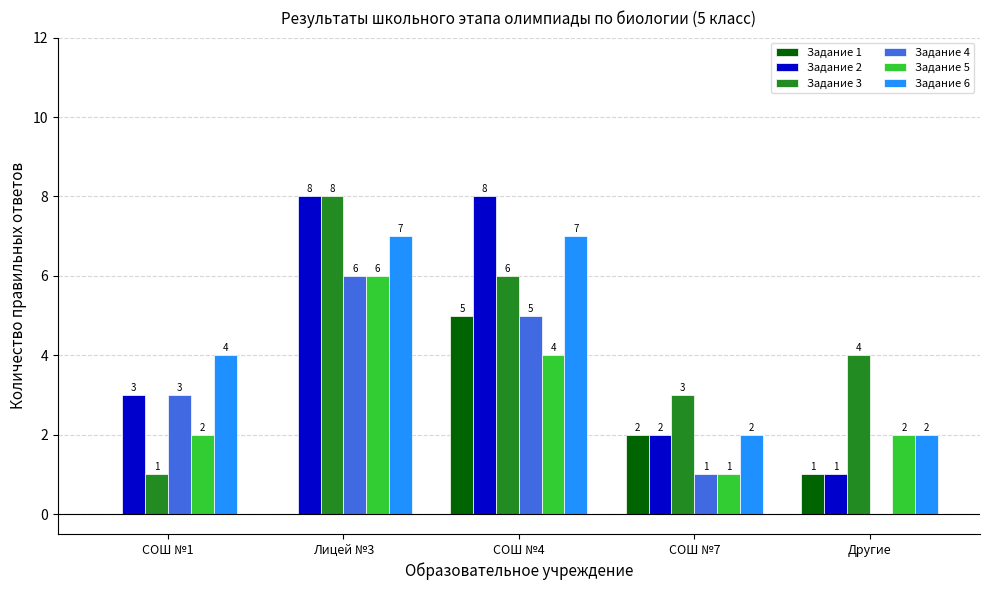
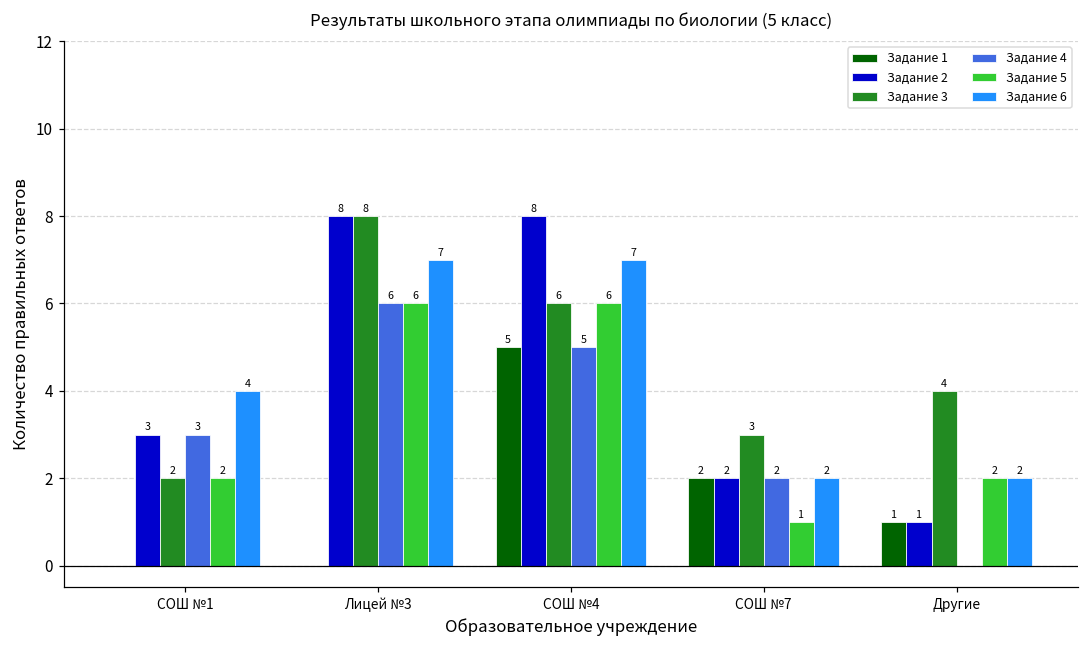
Задание 3, СОШ №1: 1 -> 2
Задание 5, СОШ №4: 4 -> 6
Задание 4, СОШ №7: 1 -> 2
